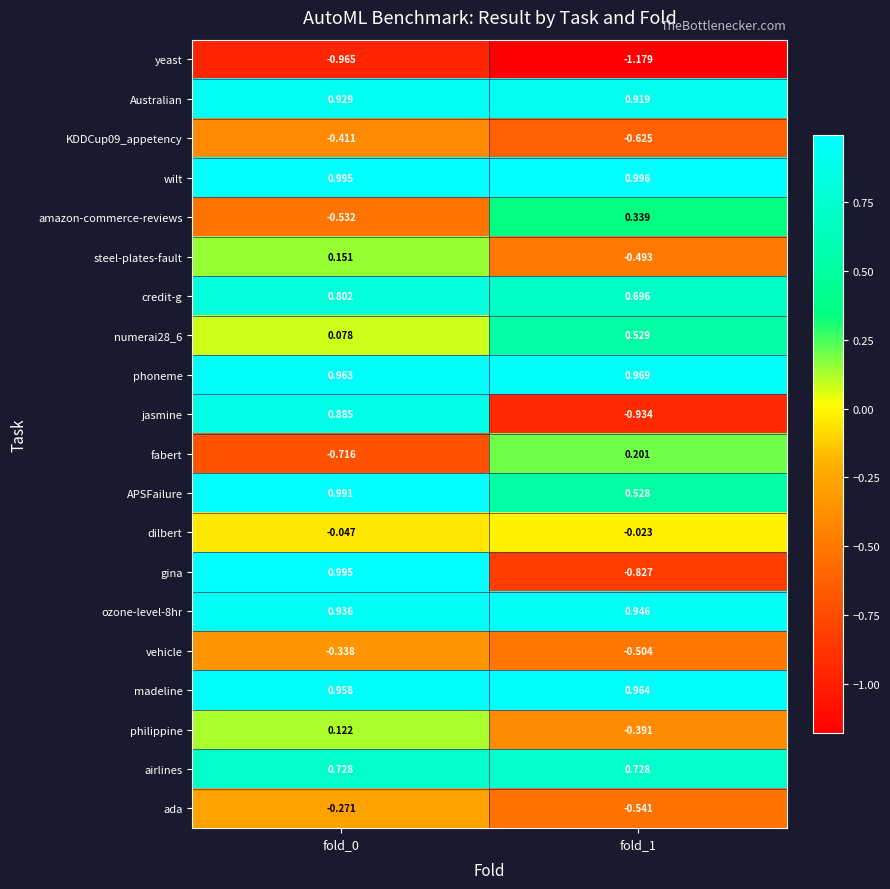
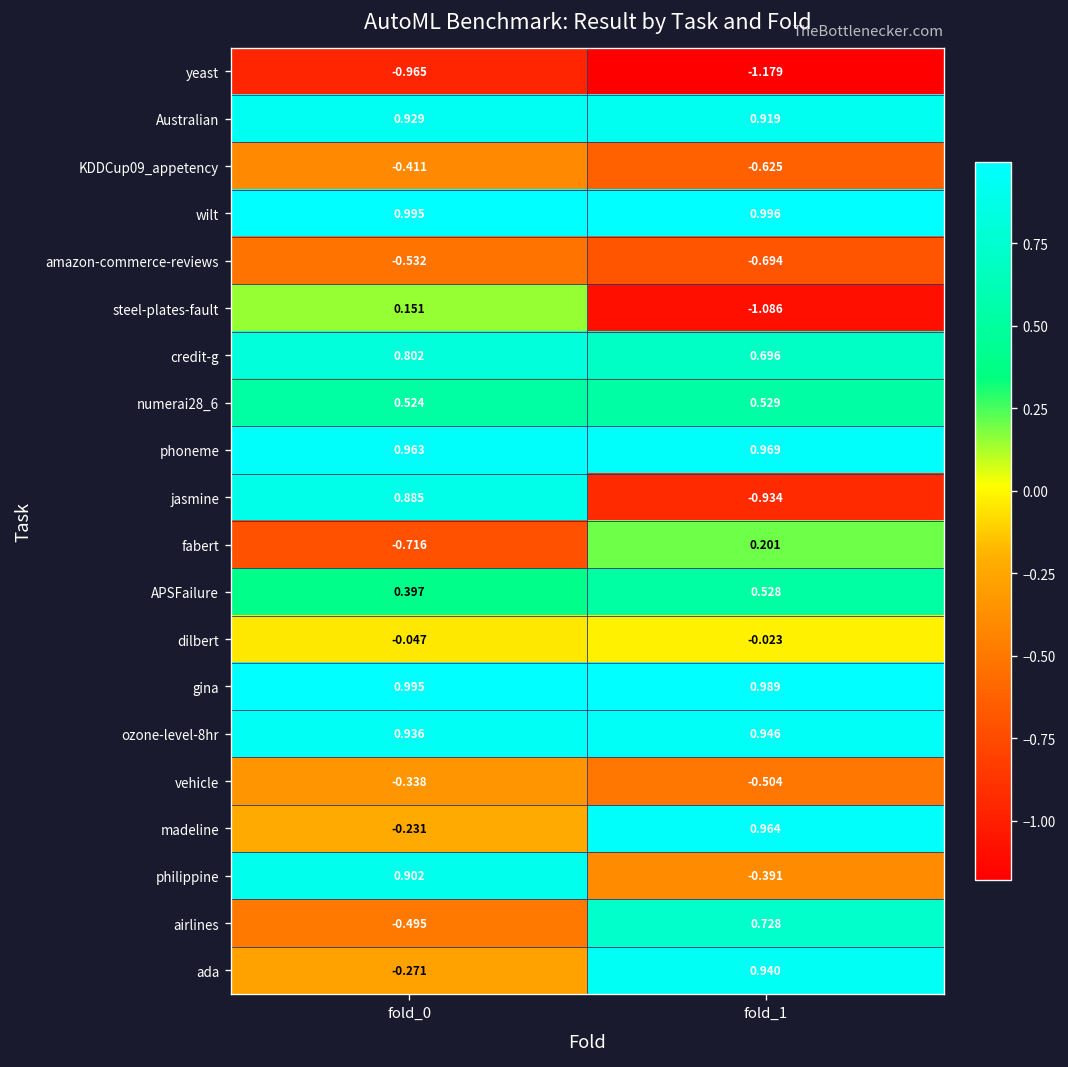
amazon-commerce-reviews, fold_1: 0.339 -> -0.694
steel-plates-fault, fold_1: -0.493 -> -1.086
numerai28_6, fold_0: 0.078 -> 0.524
APSFailure, fold_0: 0.991 -> 0.397
gina, fold_1: -0.827 -> 0.989
madeline, fold_0: 0.958 -> -0.231
philippine, fold_0: 0.122 -> 0.902
airlines, fold_0: 0.728 -> -0.495
ada, fold_1: -0.541 -> 0.940
